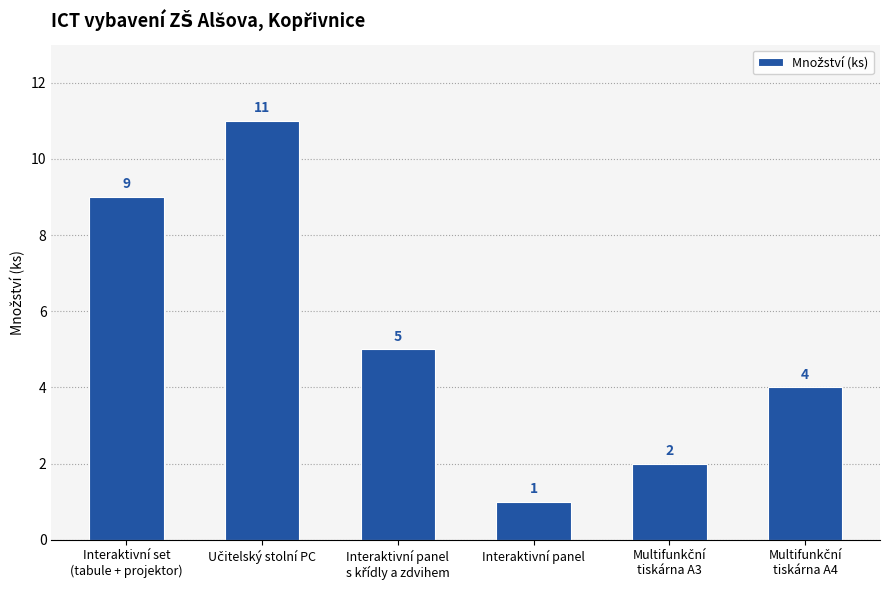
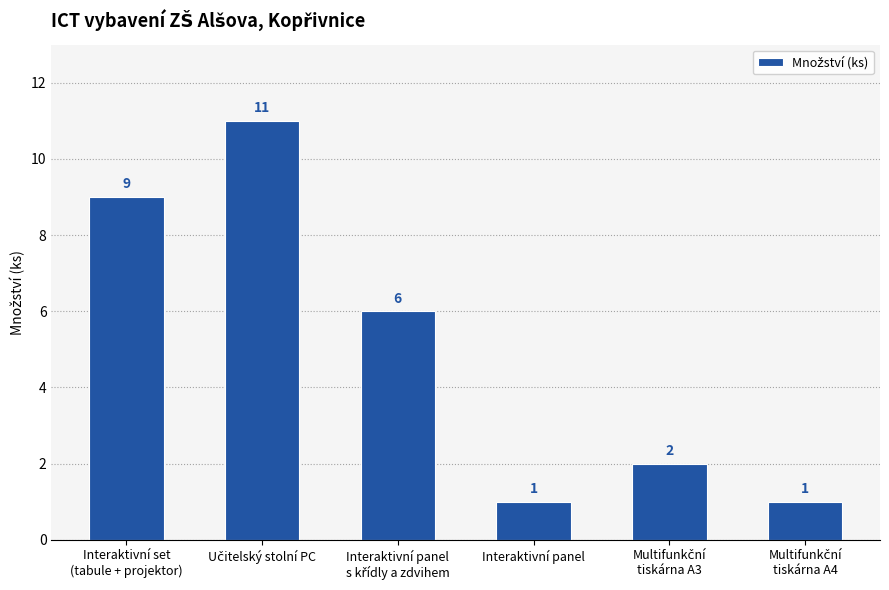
Interaktivní panel s křídly a zdvihem: 5 -> 6
Multifunkční tiskárna A4: 4 -> 1
